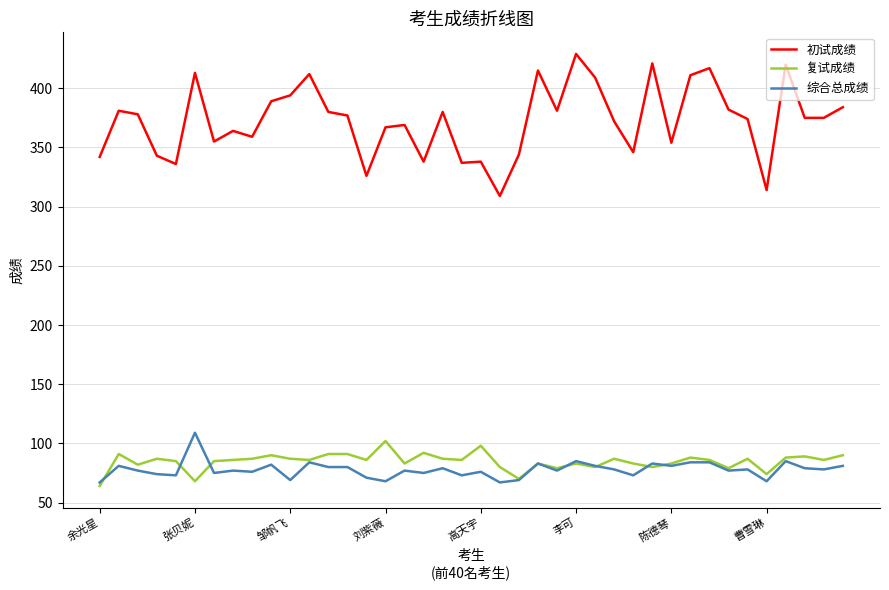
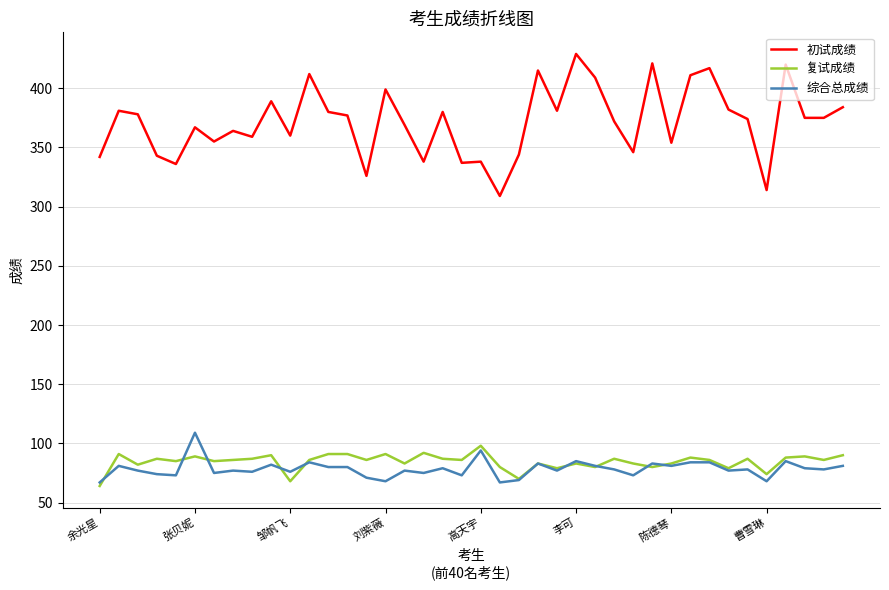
初试成绩, 张贝妮: 413 -> 367
复试成绩, 张贝妮: 68 -> 89
初试成绩, 邹帆飞: 394 -> 360
复试成绩, 邹帆飞: 87 -> 68
综合总成绩, 邹帆飞: 69 -> 76
初试成绩, 刘紫薇: 367 -> 399
复试成绩, 刘紫薇: 102 -> 91
综合总成绩, 高天宇: 76 -> 94
